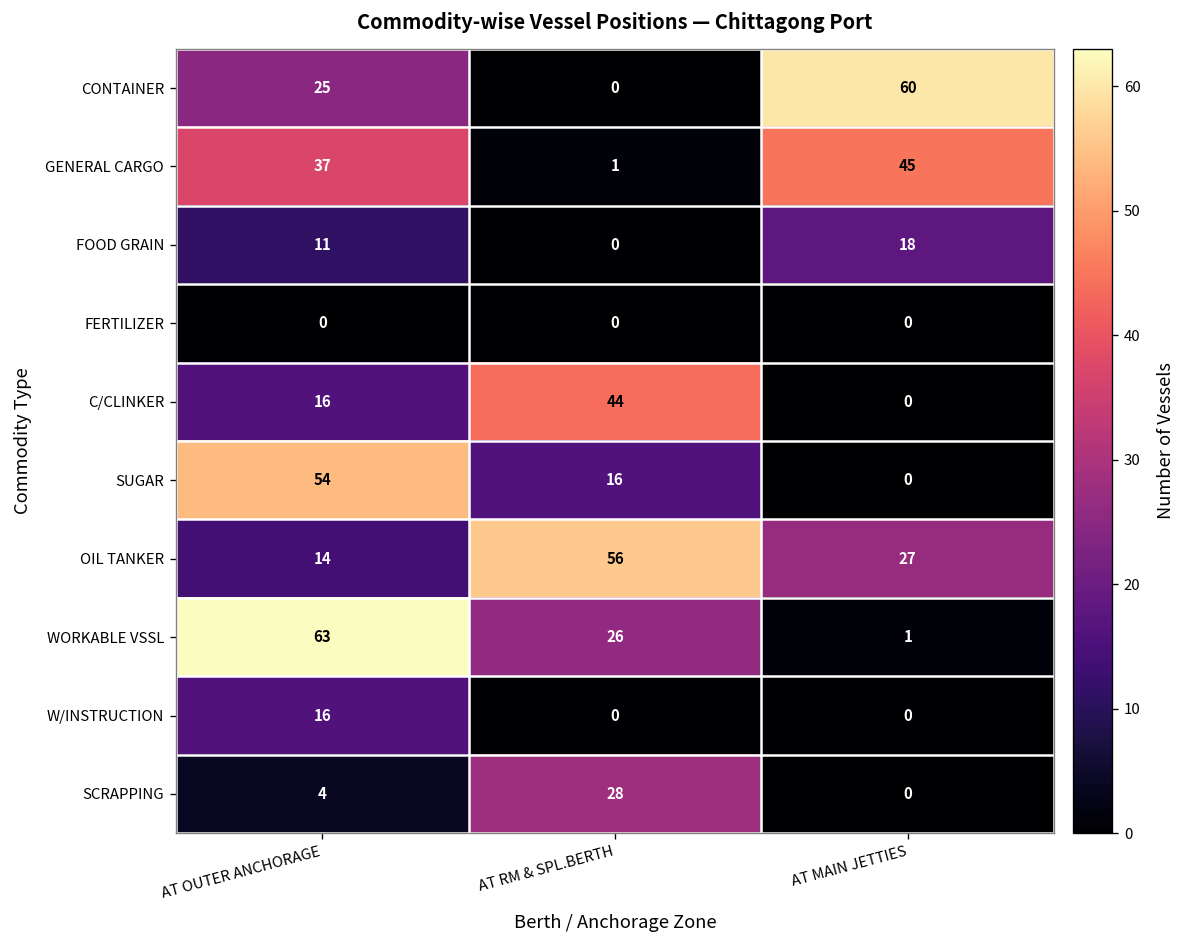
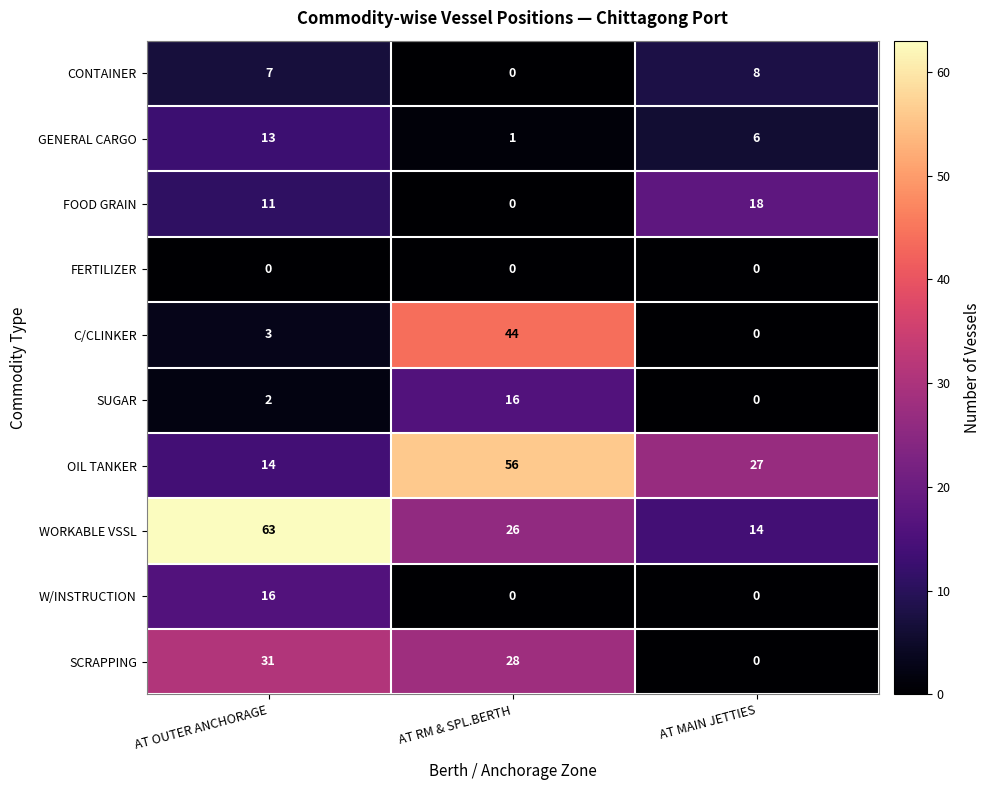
CONTAINER, AT OUTER ANCHORAGE: 25 -> 7
CONTAINER, AT MAIN JETTIES: 60 -> 8
GENERAL CARGO, AT OUTER ANCHORAGE: 37 -> 13
GENERAL CARGO, AT MAIN JETTIES: 45 -> 6
C/CLINKER, AT OUTER ANCHORAGE: 16 -> 3
SUGAR, AT OUTER ANCHORAGE: 54 -> 2
WORKABLE VSSL, AT MAIN JETTIES: 1 -> 14
SCRAPPING, AT OUTER ANCHORAGE: 4 -> 31
